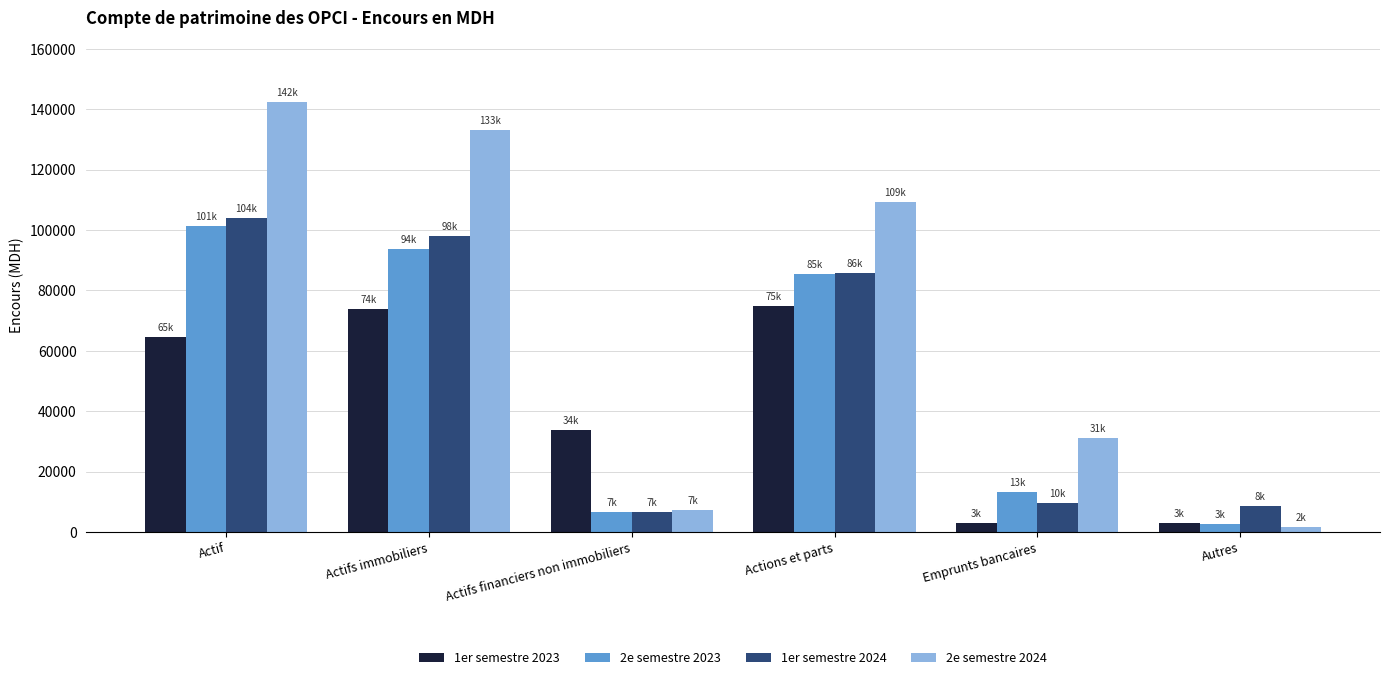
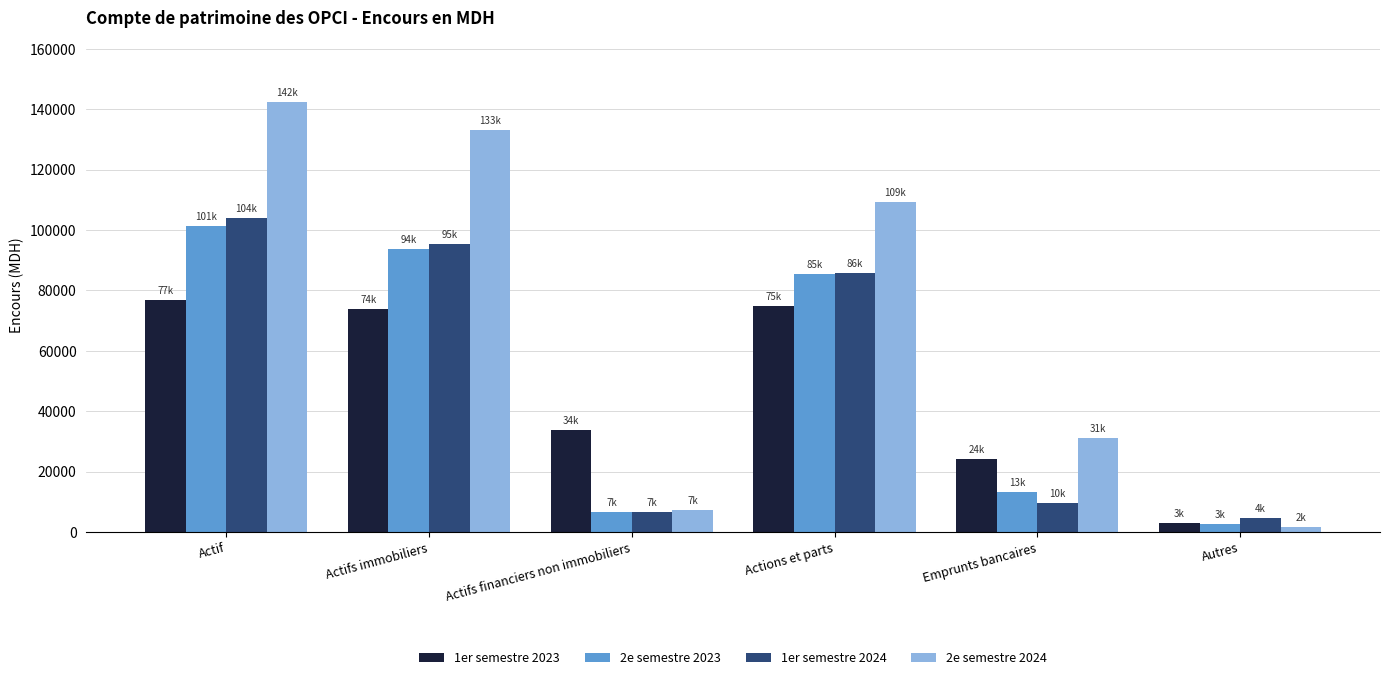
1er semestre 2023, Actif: 65k -> 77k
1er semestre 2024, Actifs immobiliers: 98k -> 95k
1er semestre 2023, Emprunts bancaires: 3k -> 24k
1er semestre 2024, Autres: 8k -> 4k
